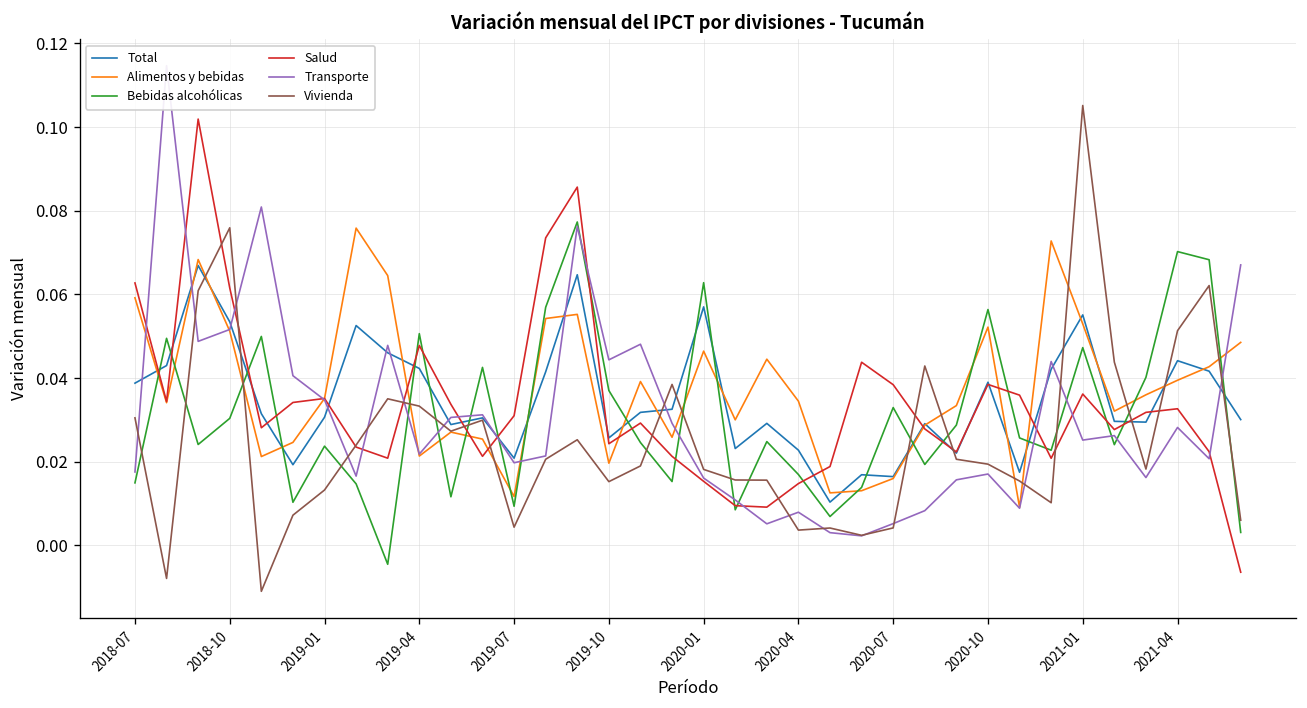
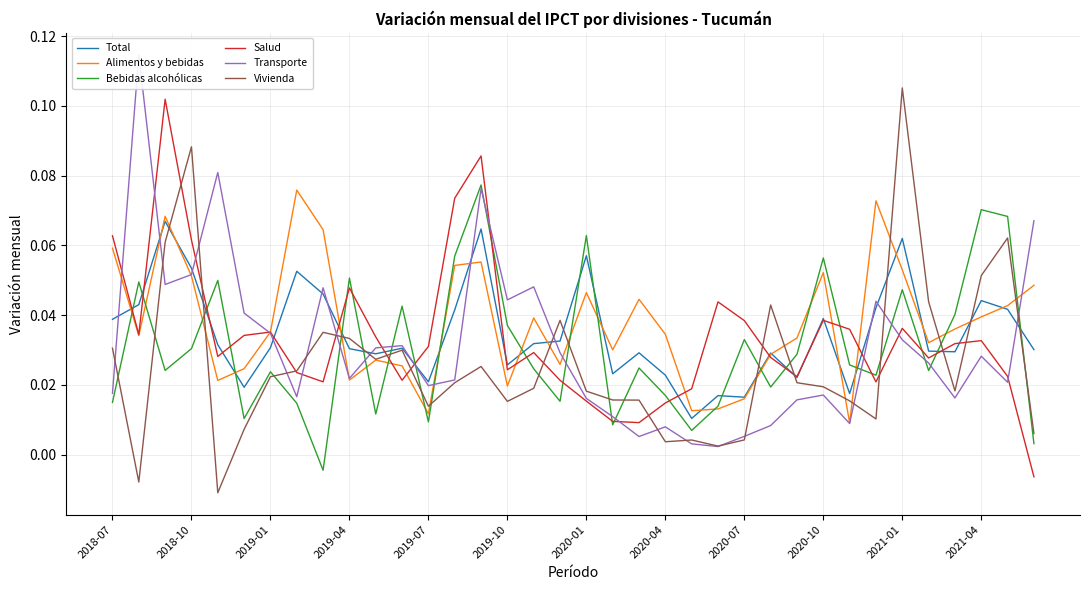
Vivienda, 2018-10: 0.076 -> 0.088
Vivienda, 2019-01: 0.013 -> 0.022
Total, 2019-04: 0.042 -> 0.030
Vivienda, 2019-07: 0.004 -> 0.014
Total, 2021-01: 0.055 -> 0.062
Transporte, 2021-01: 0.025 -> 0.033
